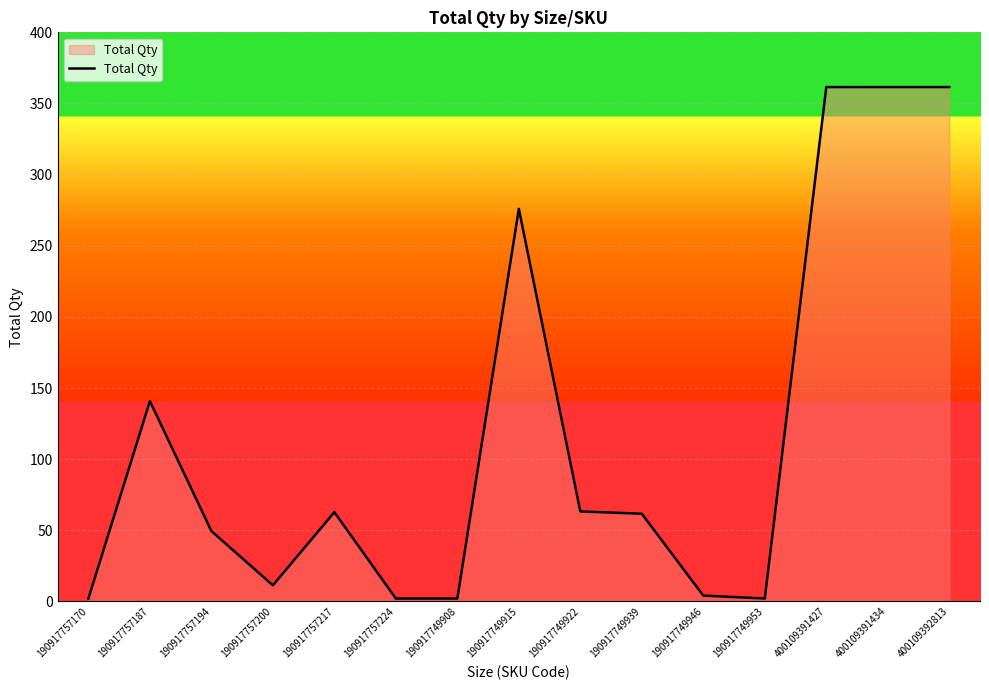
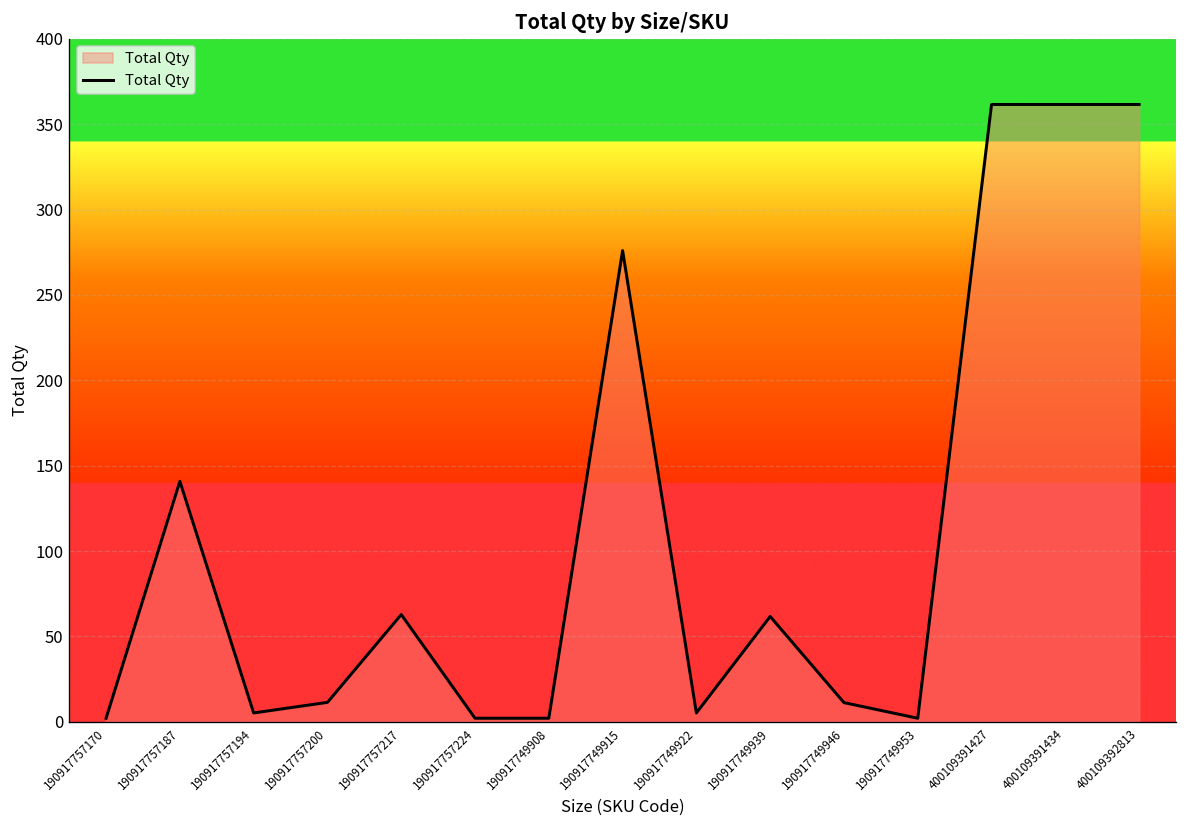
190917757194: 49 -> 5
190917749922: 63 -> 5
190917749946: 4 -> 11
